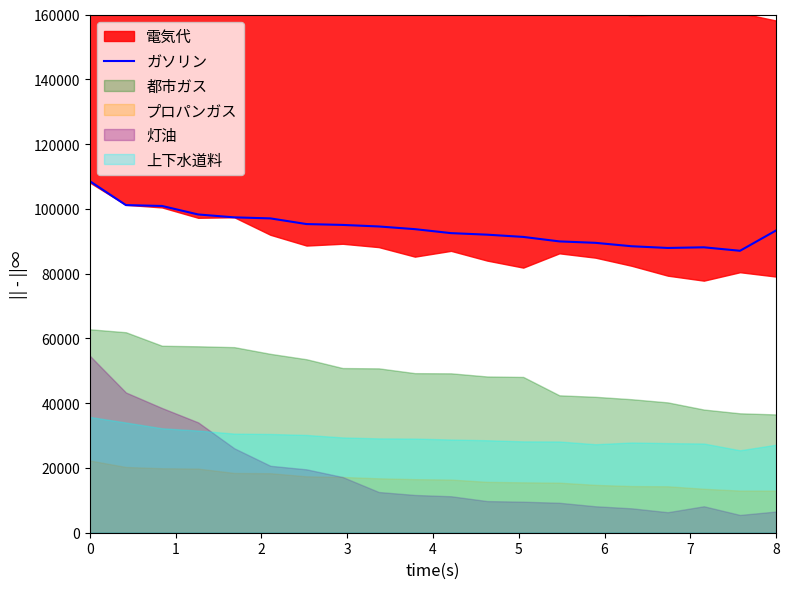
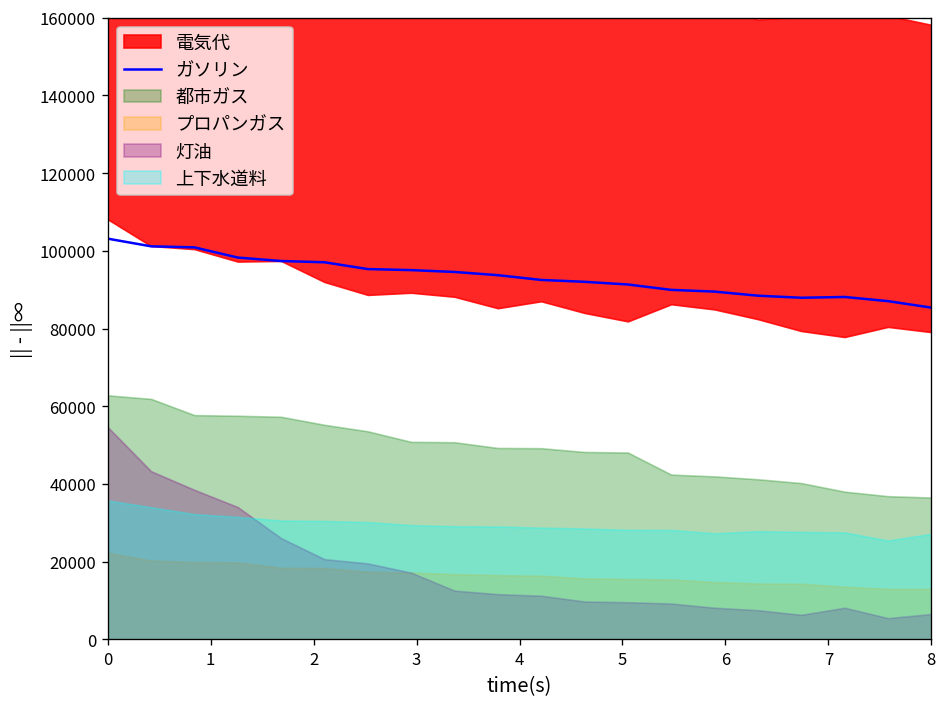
ガソリン, 0: 109000 -> 103000
ガソリン, 8: 93000 -> 85000
